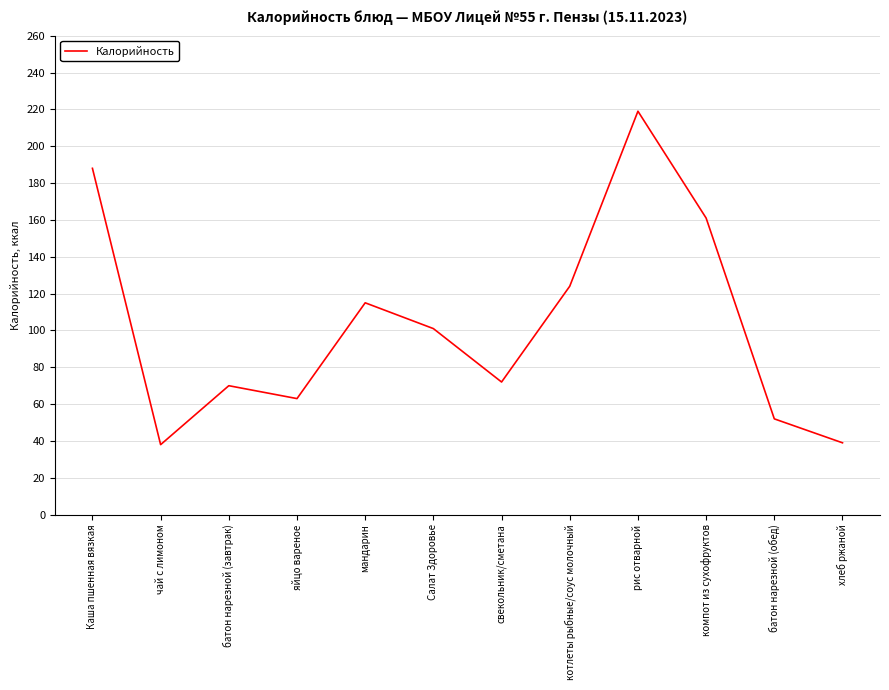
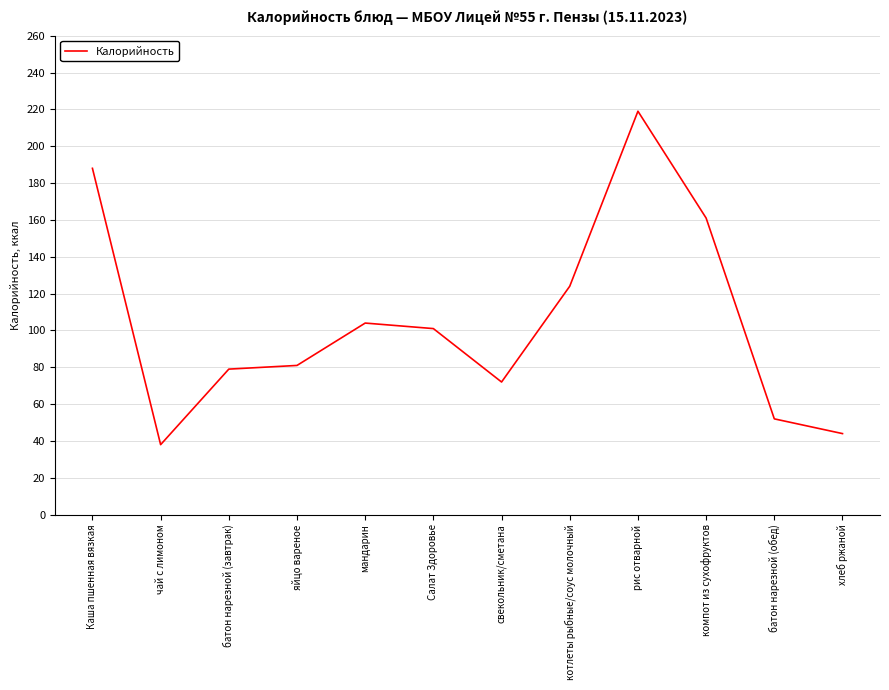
батон нарезной (завтрак): 70 -> 79
яйцо вареное: 63 -> 81
мандарин: 115 -> 104
хлеб ржаной: 39 -> 44
